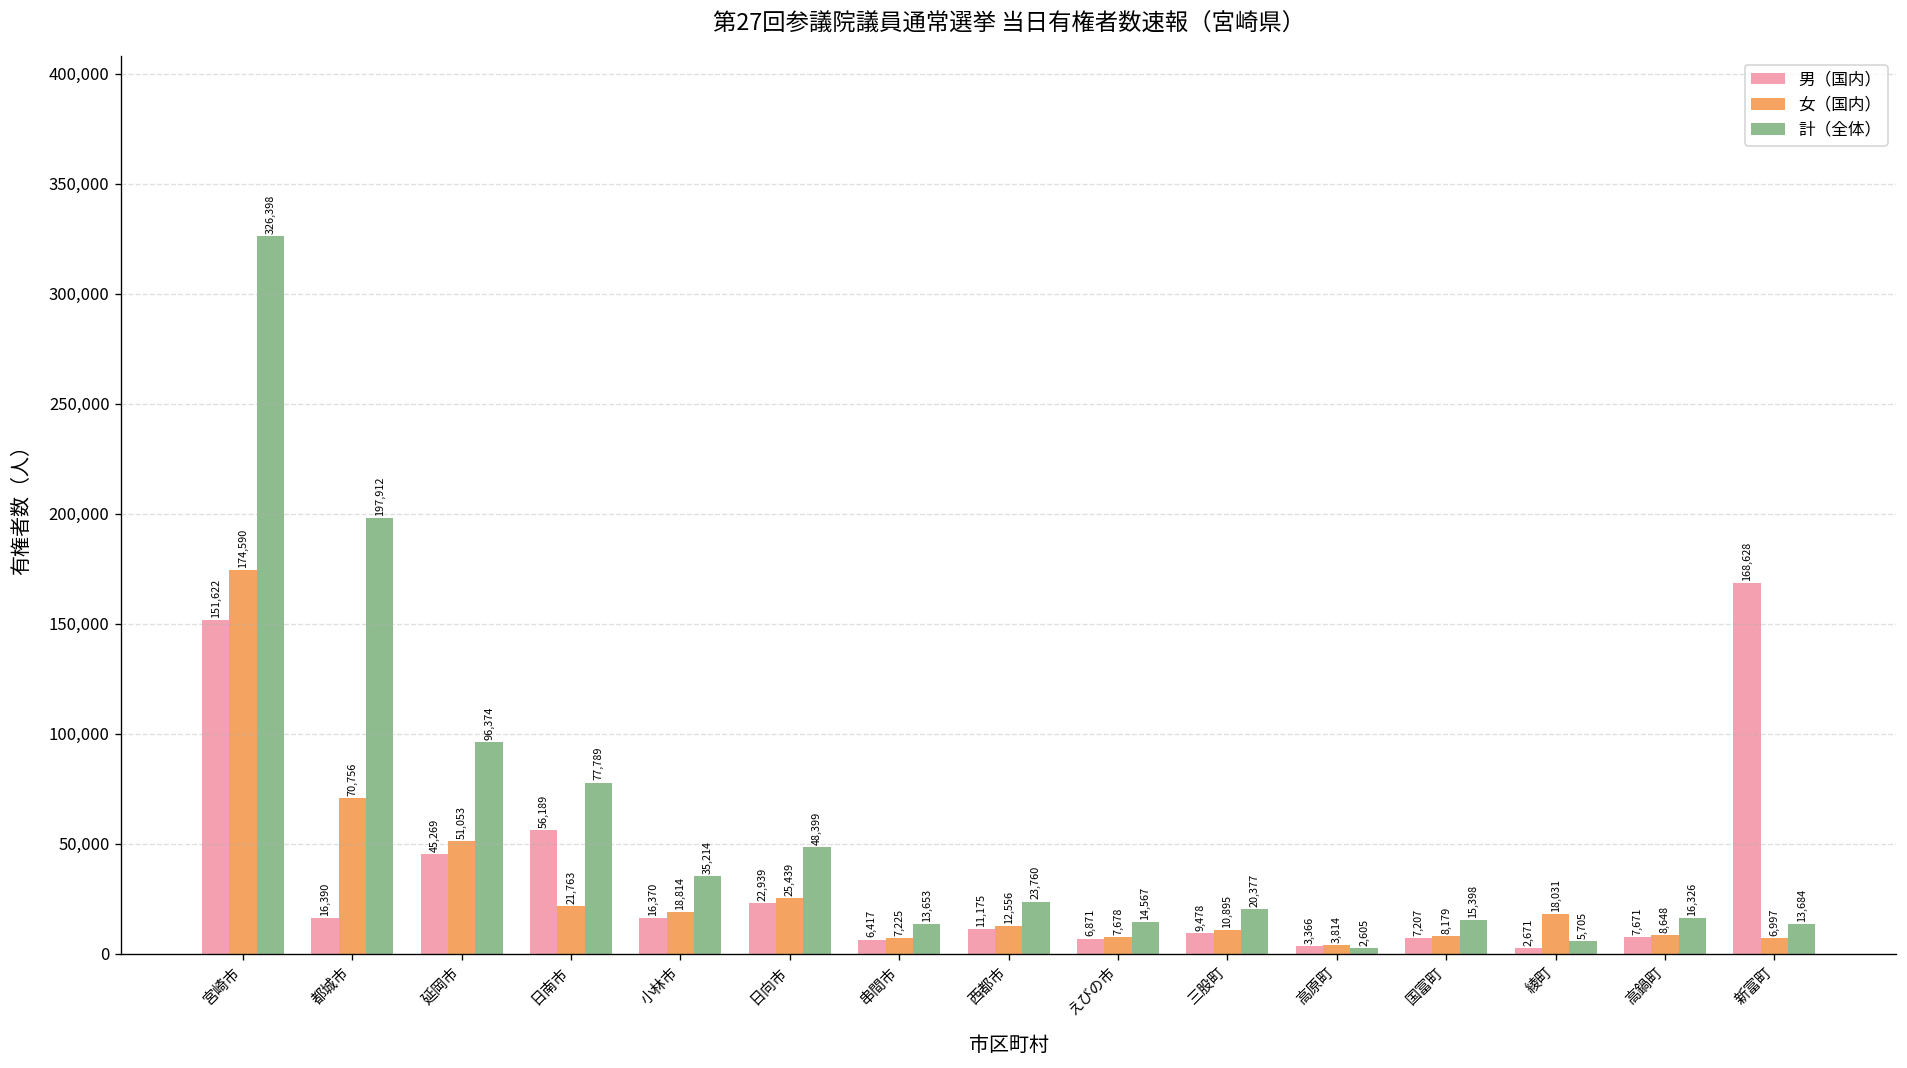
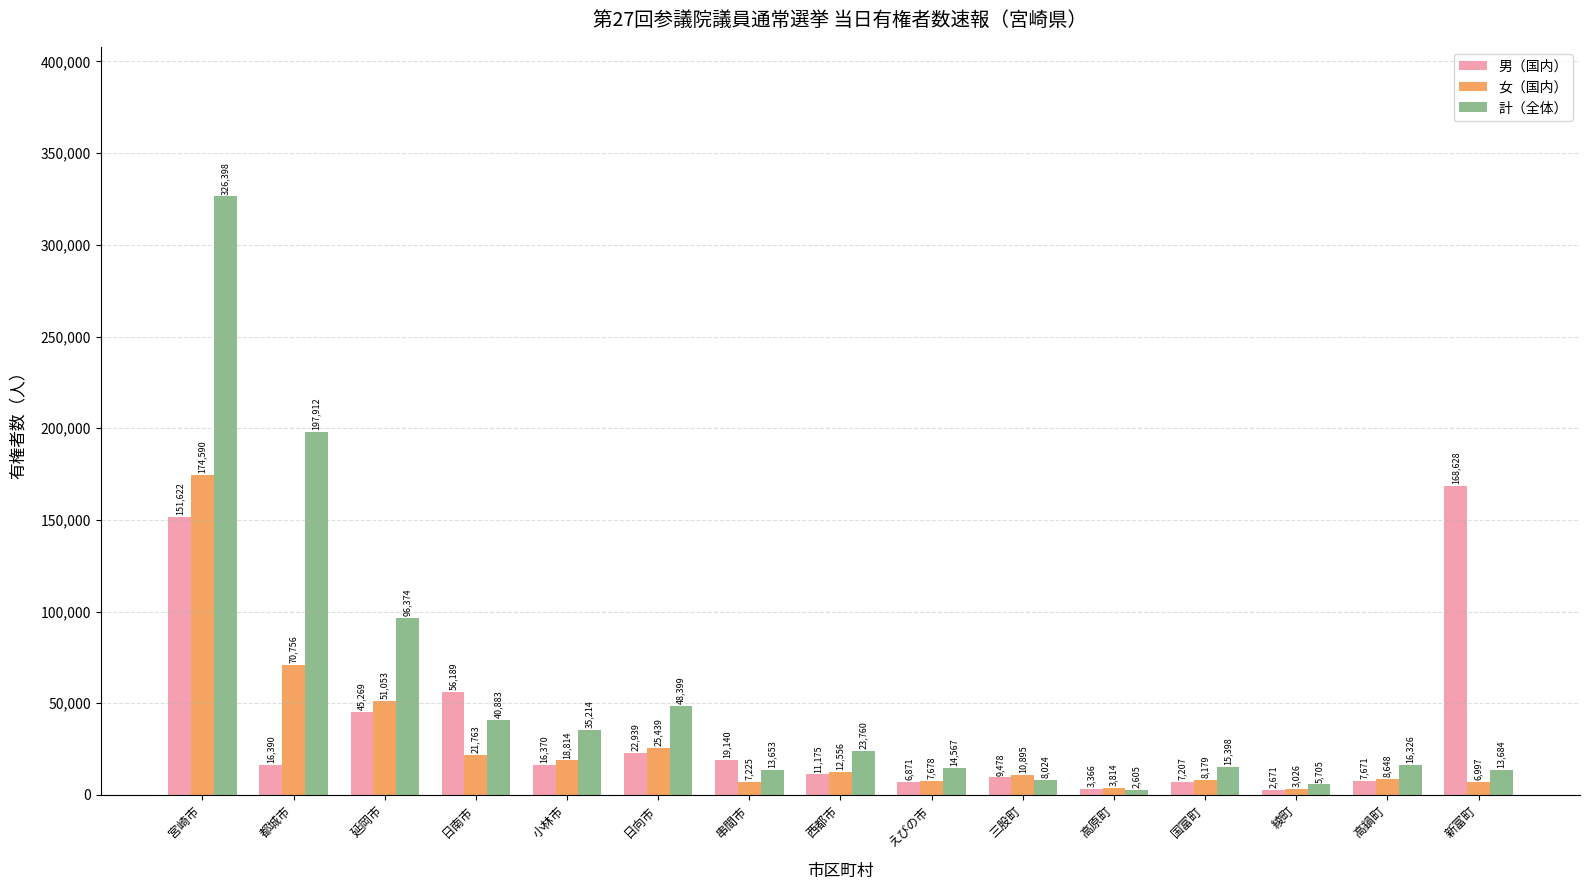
計（全体）, 日南市: 77,789 -> 40,883
男（国内）, 串間市: 6,417 -> 19,140
計（全体）, 三股町: 20,377 -> 8,024
女（国内）, 綾町: 18,031 -> 3,026
